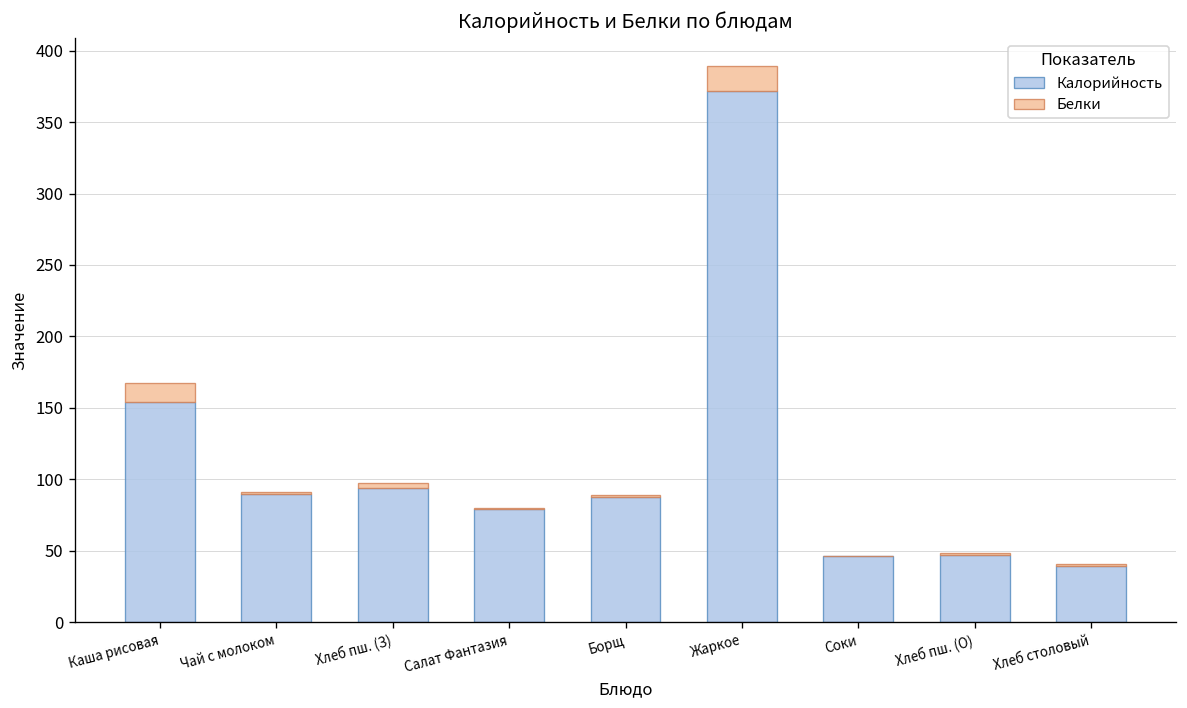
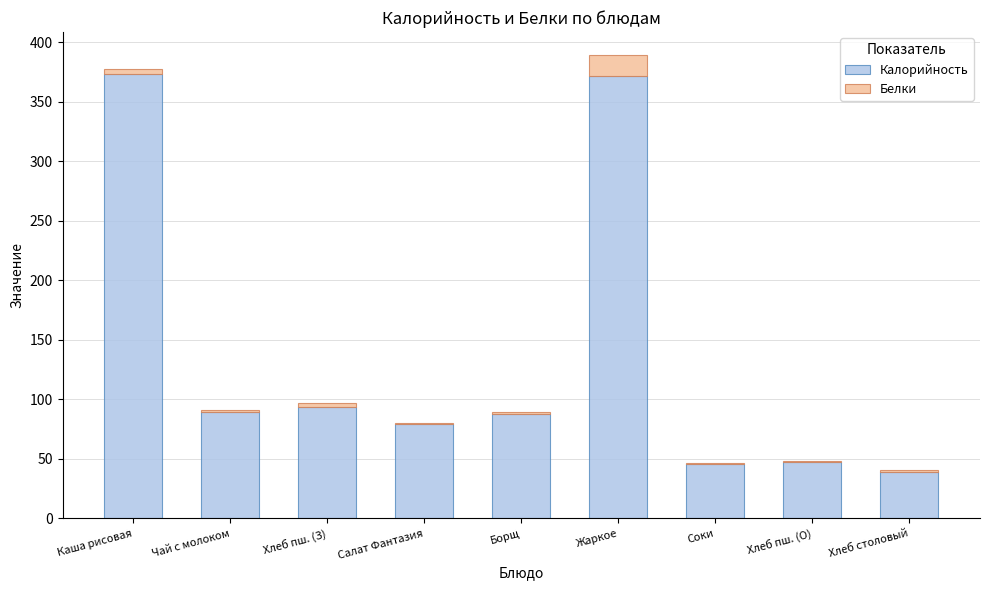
Калорийность, Каша рисовая: 154 -> 373
Белки, Каша рисовая: 14 -> 5
